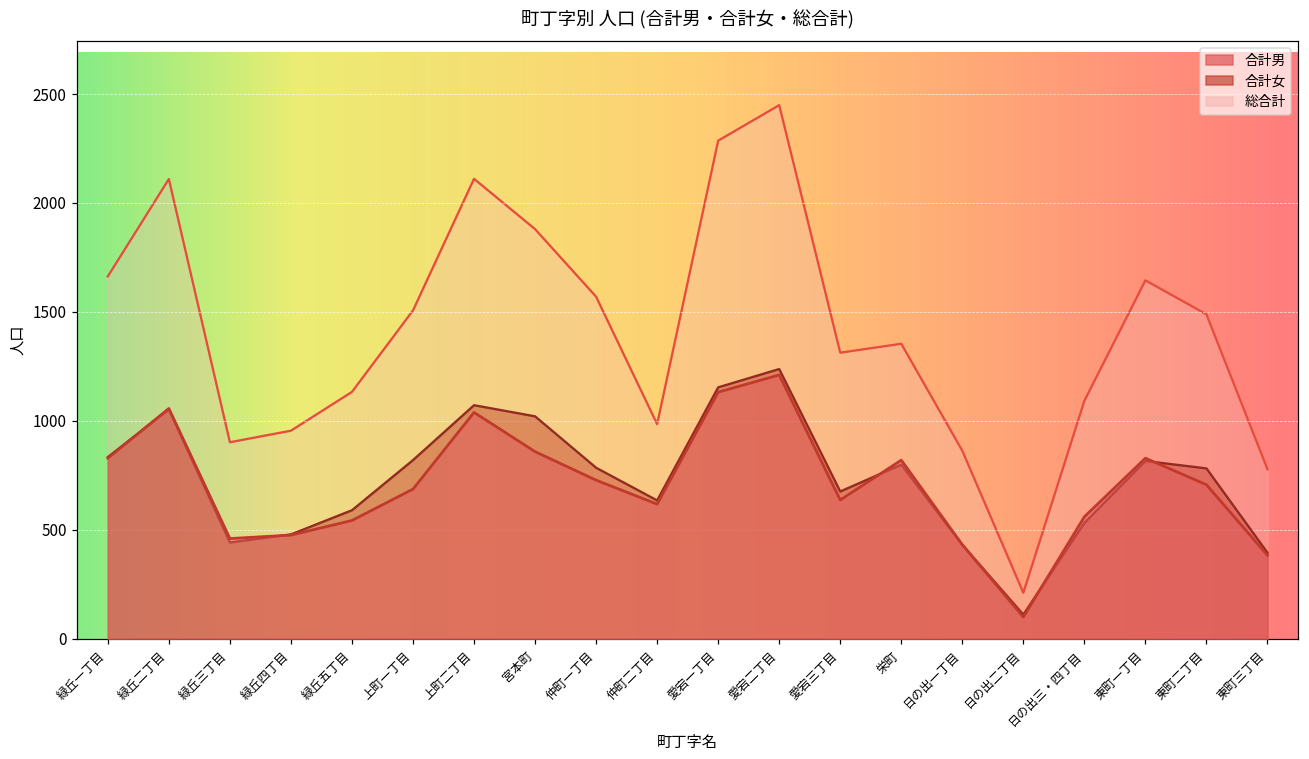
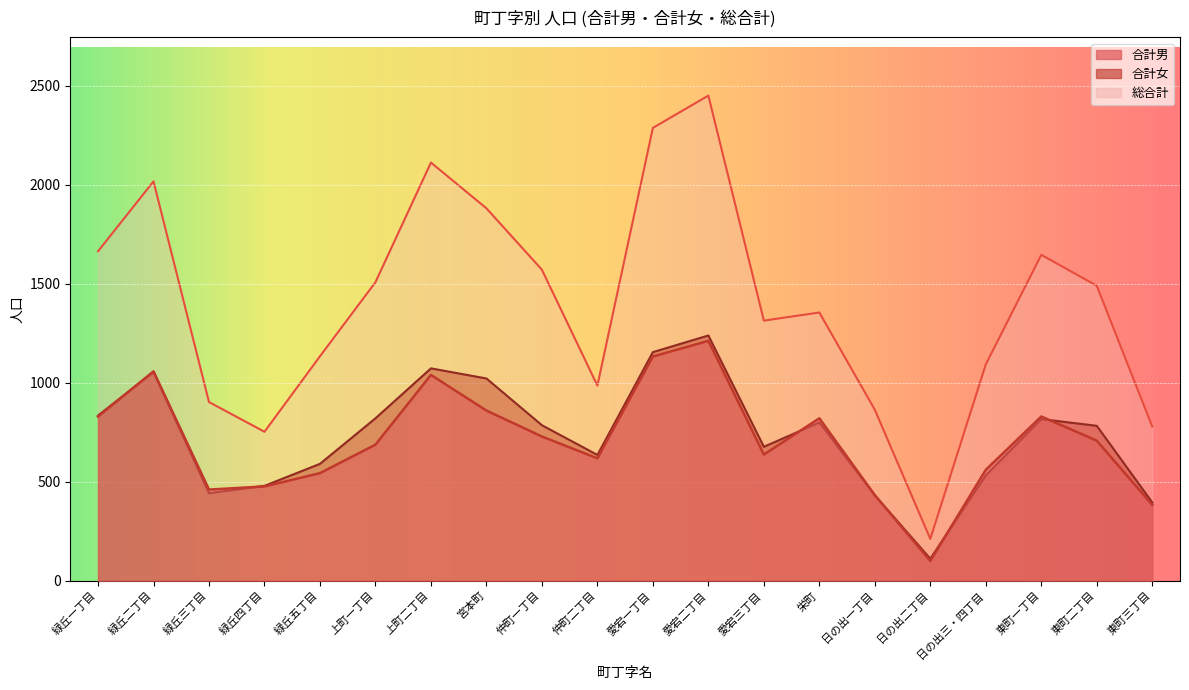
総合計, 緑丘二丁目: 2110 -> 2020
総合計, 緑丘四丁目: 960 -> 750
